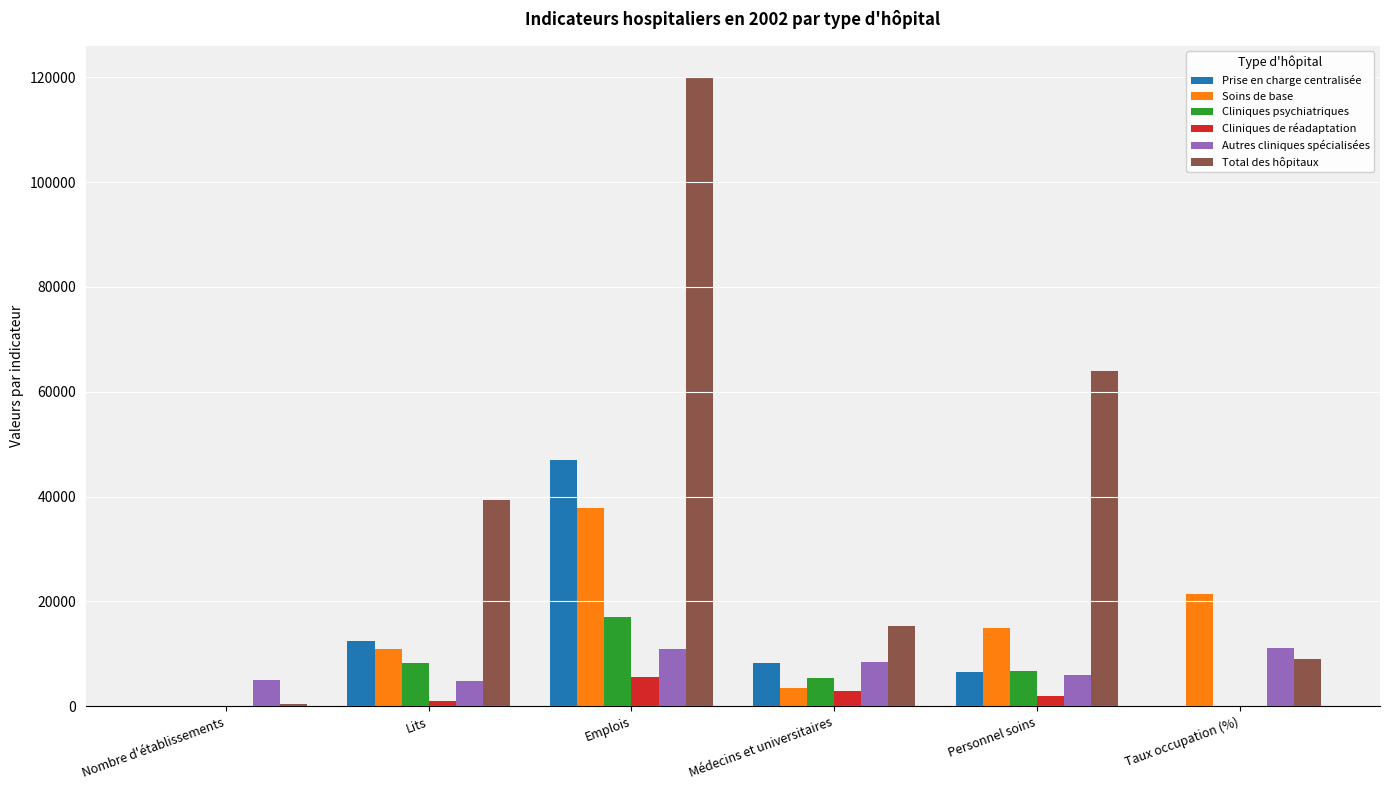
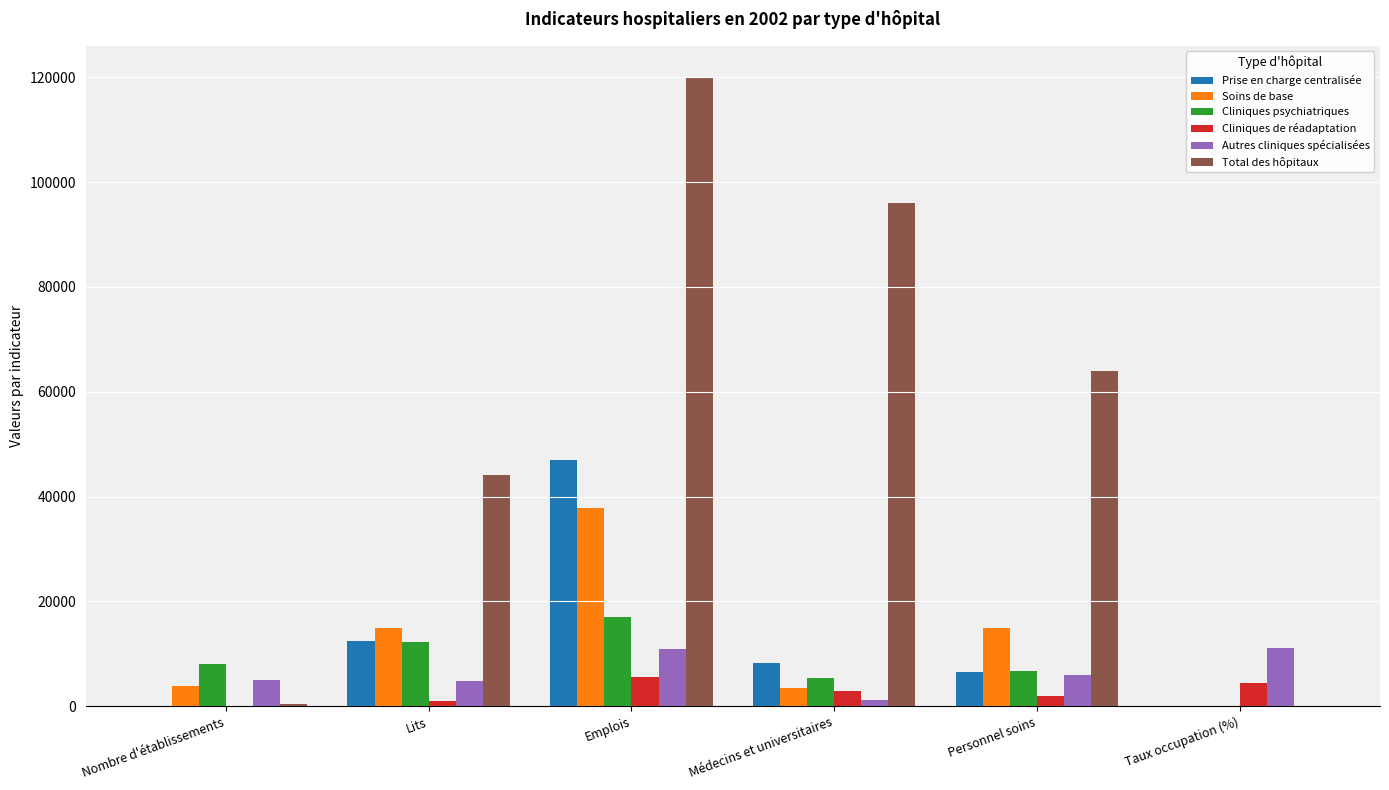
Soins de base, Nombre d'établissements: 0 -> 4000
Cliniques psychiatriques, Nombre d'établissements: 0 -> 8000
Soins de base, Lits: 11000 -> 15000
Cliniques psychiatriques, Lits: 8000 -> 12000
Total des hôpitaux, Lits: 39000 -> 44000
Autres cliniques spécialisées, Médecins et universitaires: 8000 -> 1000
Total des hôpitaux, Médecins et universitaires: 15000 -> 96000
Soins de base, Taux occupation (%): 21000 -> 0
Cliniques de réadaptation, Taux occupation (%): 0 -> 4000
Total des hôpitaux, Taux occupation (%): 9000 -> 0
